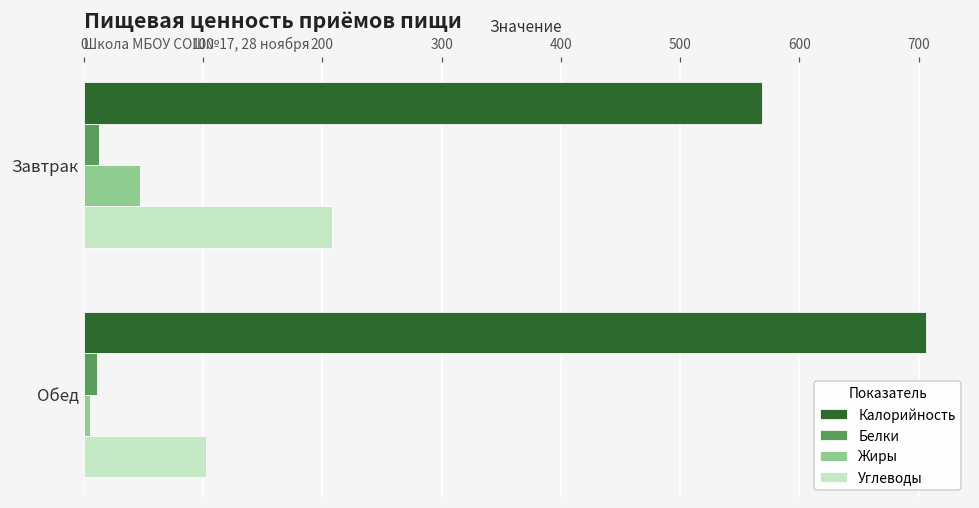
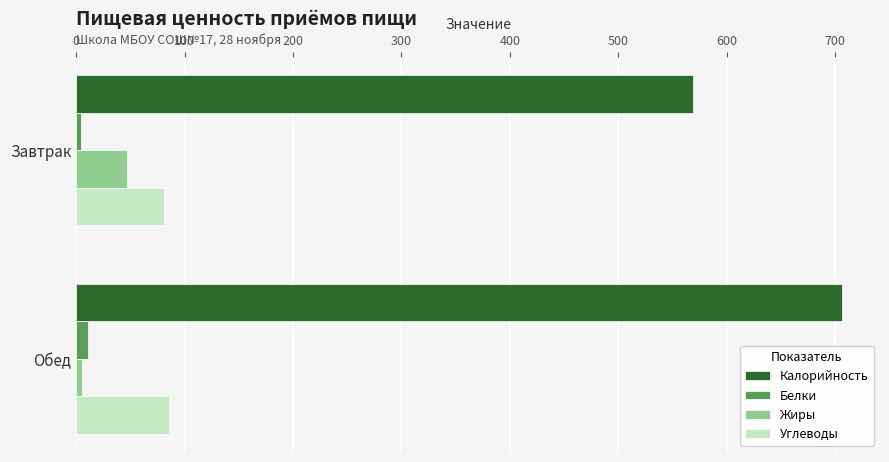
Белки, Завтрак: 13 -> 4
Углеводы, Завтрак: 208 -> 81
Углеводы, Обед: 103 -> 86
